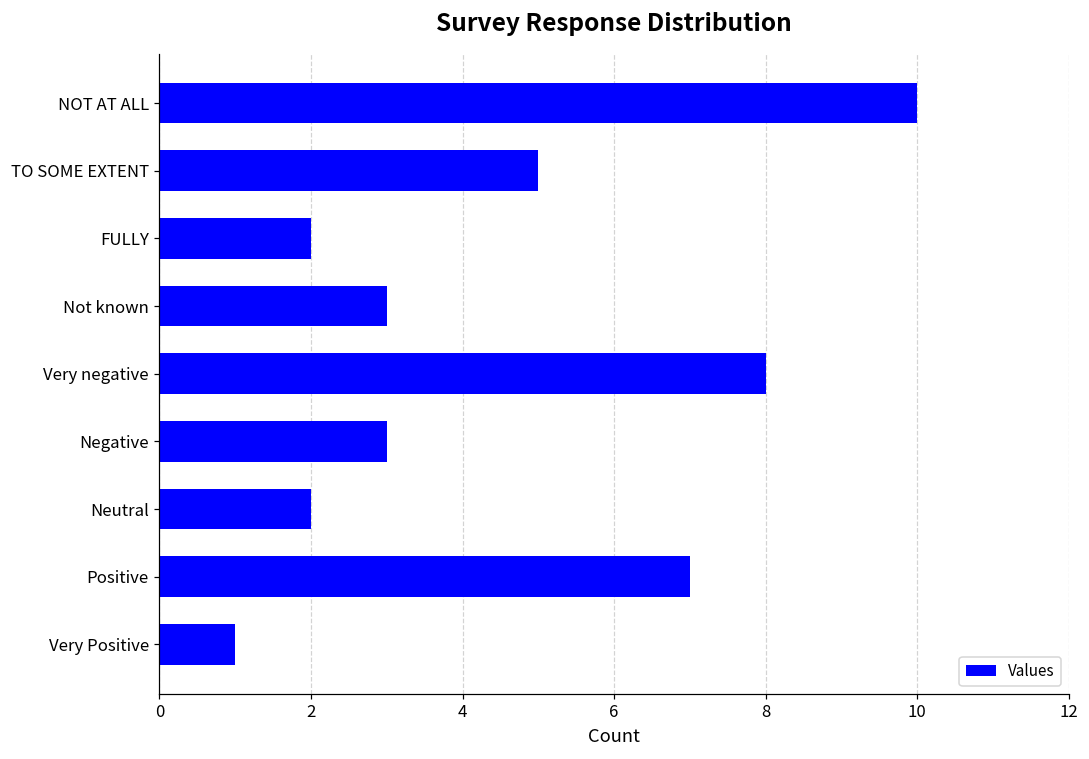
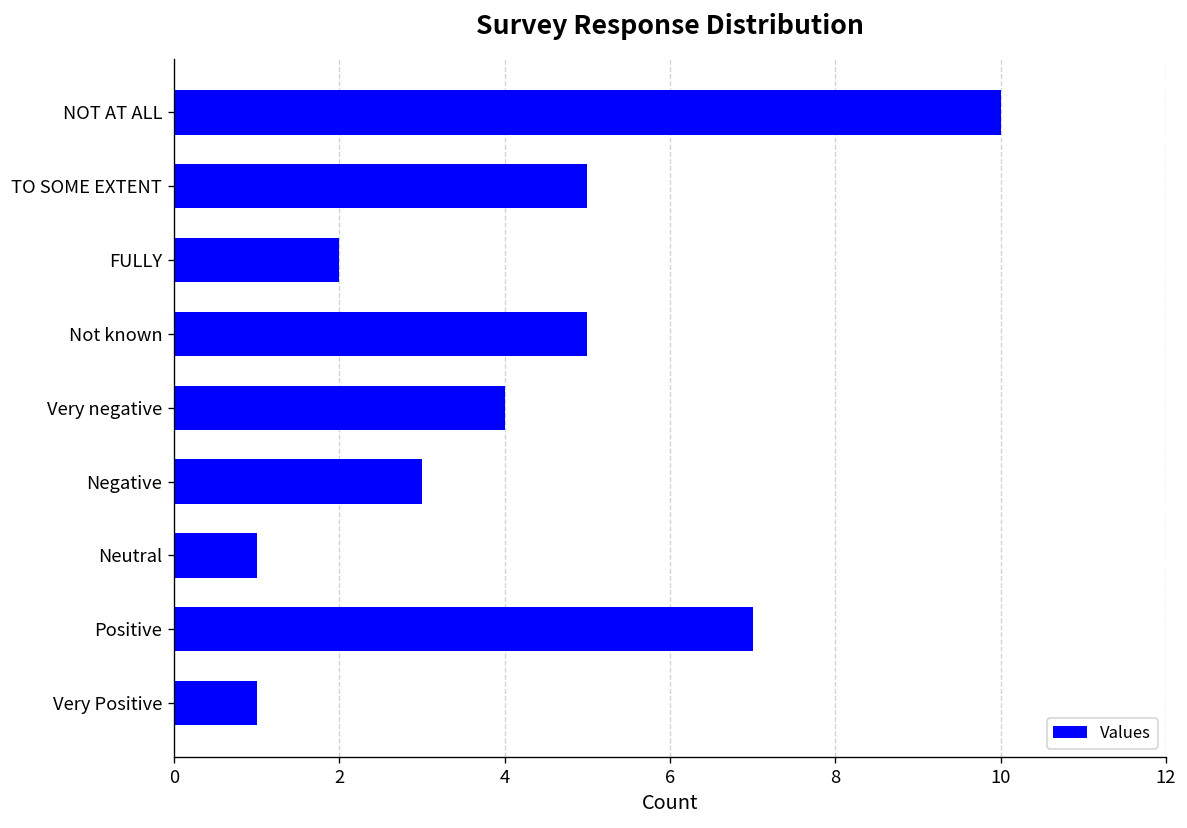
Not known: 3 -> 5
Very negative: 8 -> 4
Neutral: 2 -> 1
